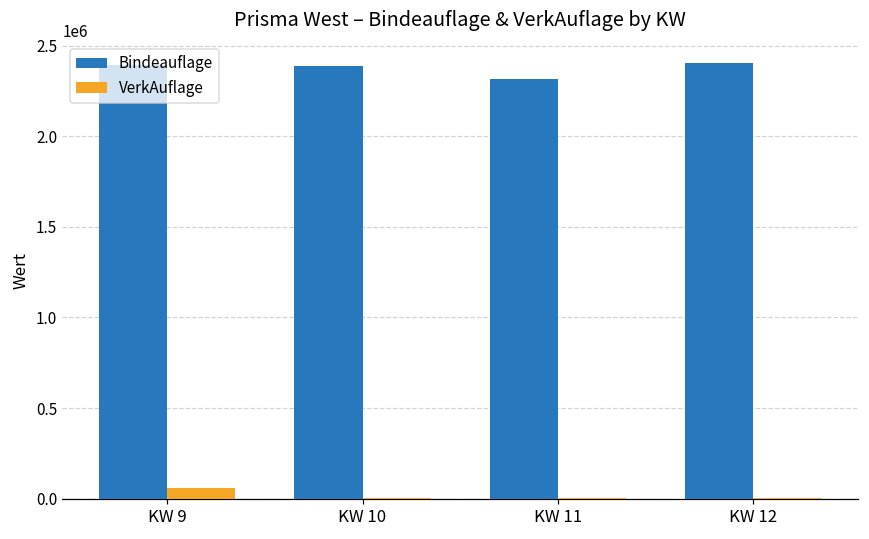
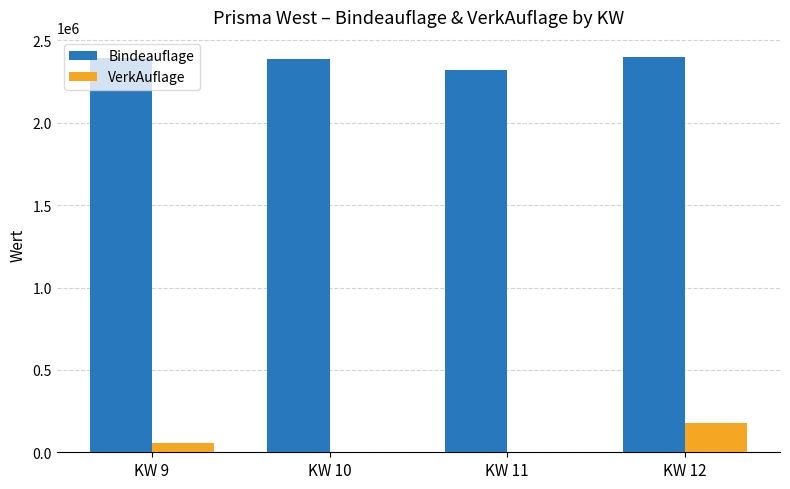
VerkAuflage, KW 12: 0 -> 180000
